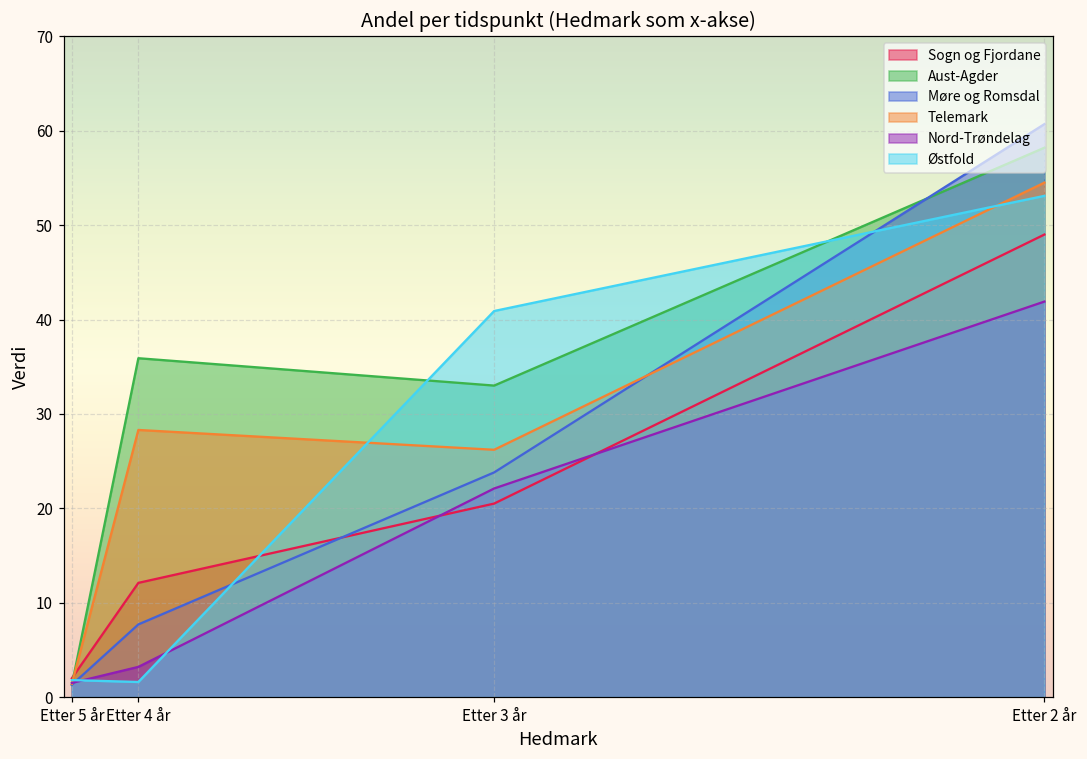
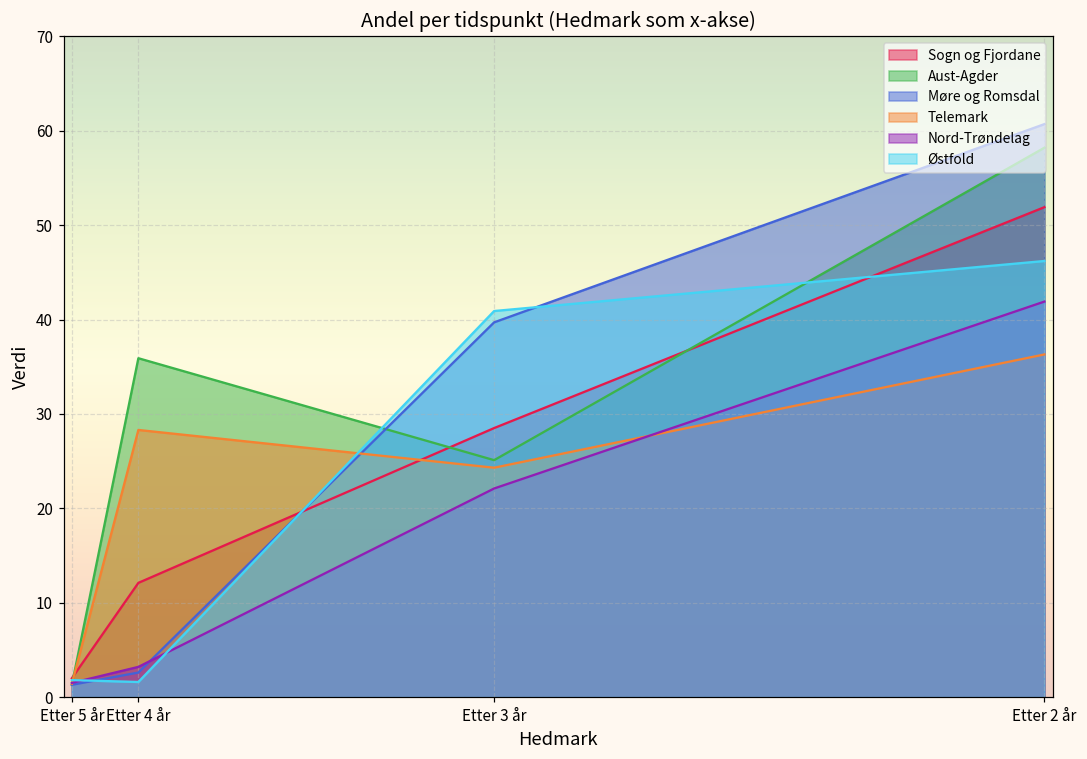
Møre og Romsdal, Etter 4 år: 8 -> 3
Sogn og Fjordane, Etter 3 år: 21 -> 29
Aust-Agder, Etter 3 år: 33 -> 25
Møre og Romsdal, Etter 3 år: 24 -> 40
Telemark, Etter 3 år: 26 -> 24
Sogn og Fjordane, Etter 2 år: 49 -> 52
Telemark, Etter 2 år: 55 -> 36
Østfold, Etter 2 år: 53 -> 46
